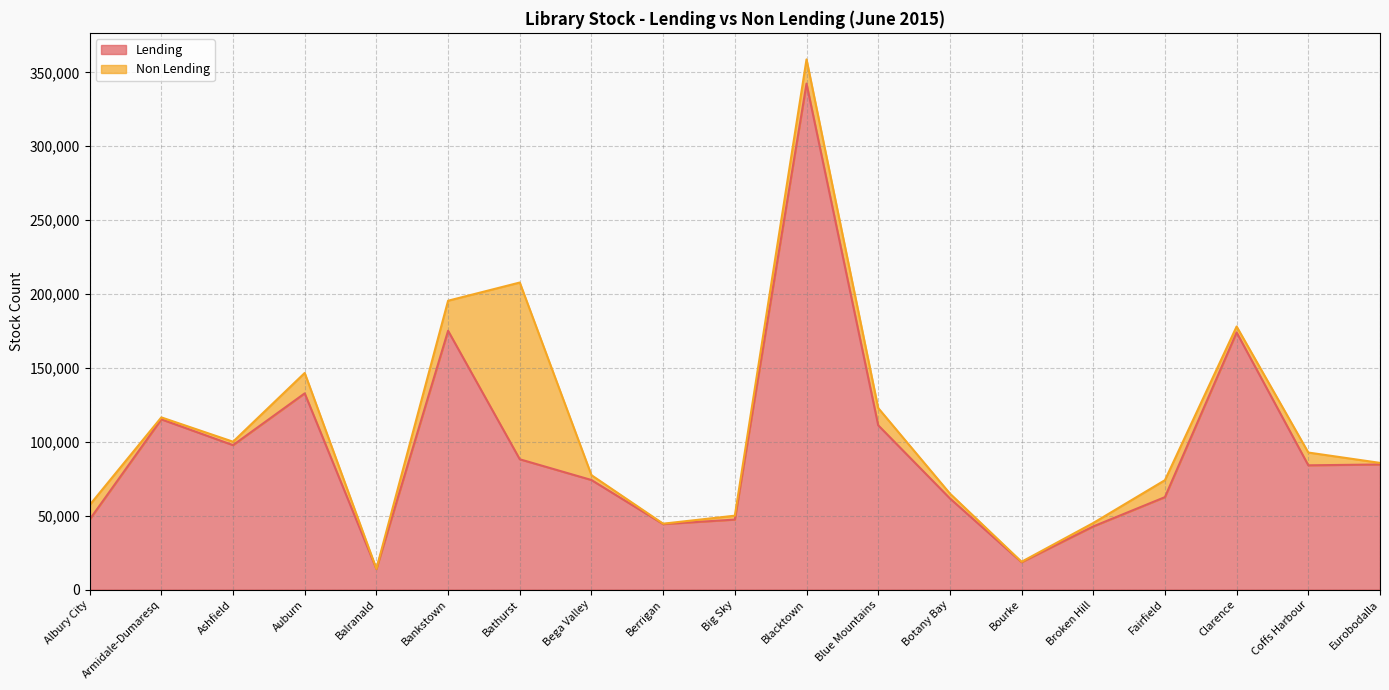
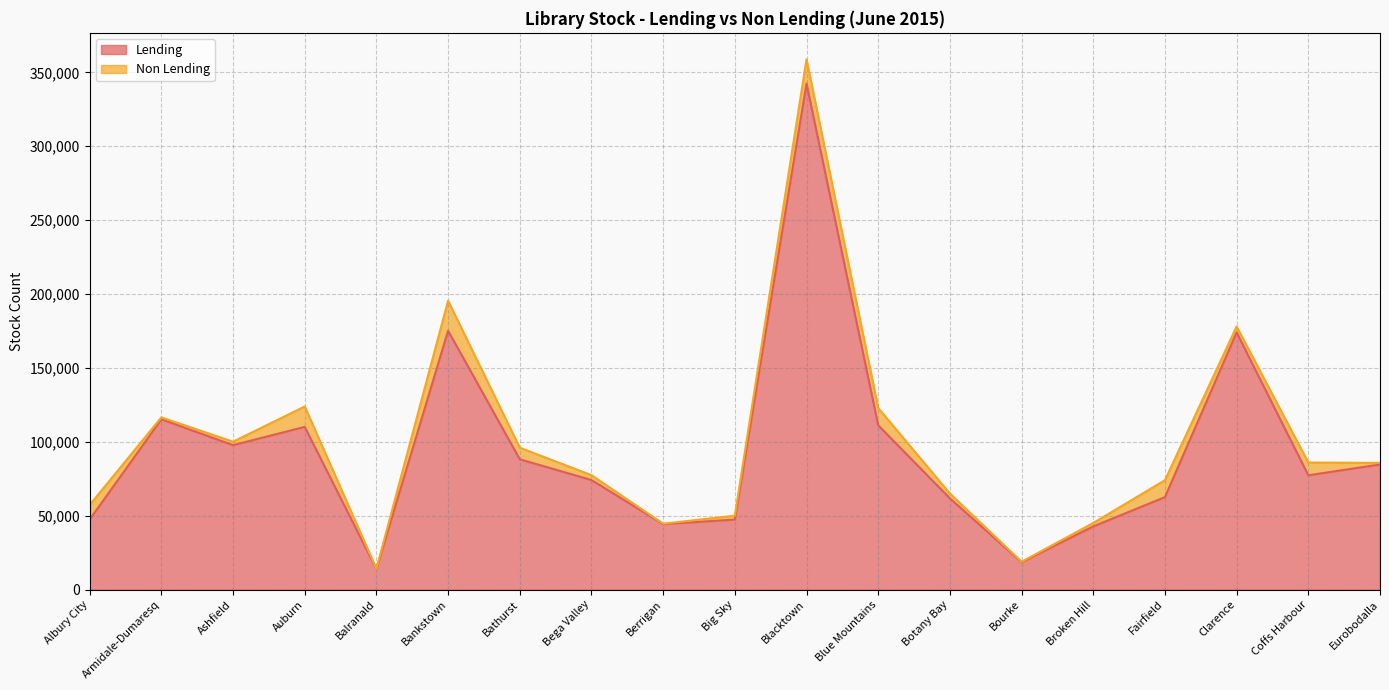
Lending, Auburn: 133,000 -> 110,000
Non Lending, Bathurst: 120,000 -> 8,000
Lending, Coffs Harbour: 84,000 -> 77,000
